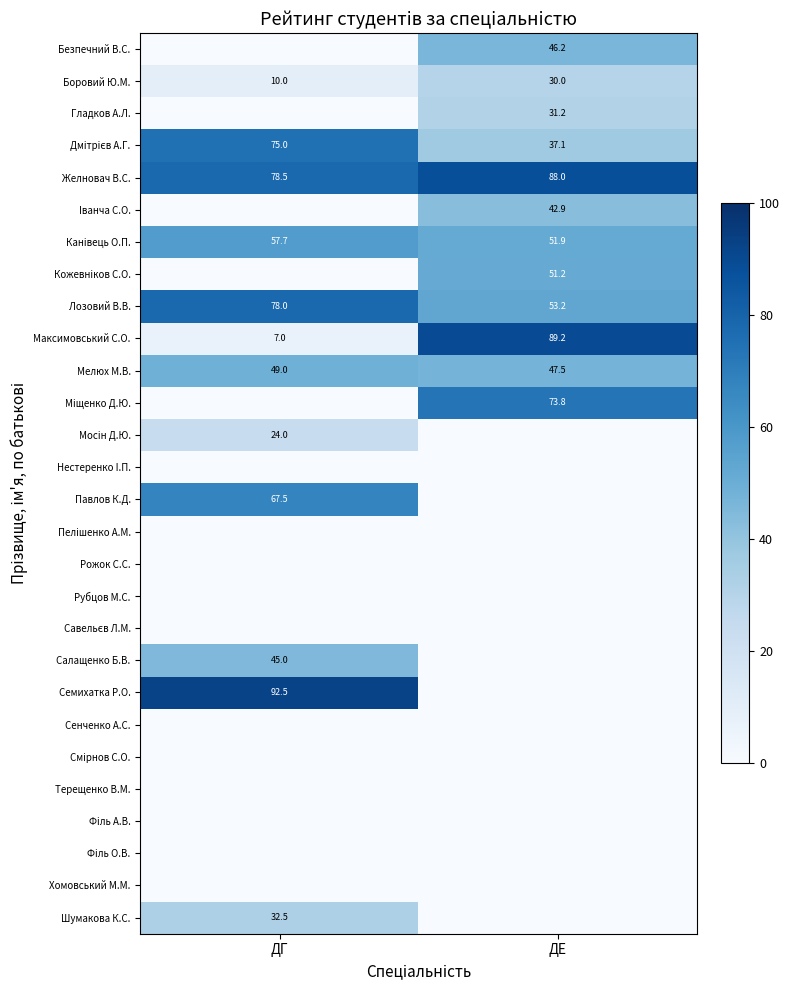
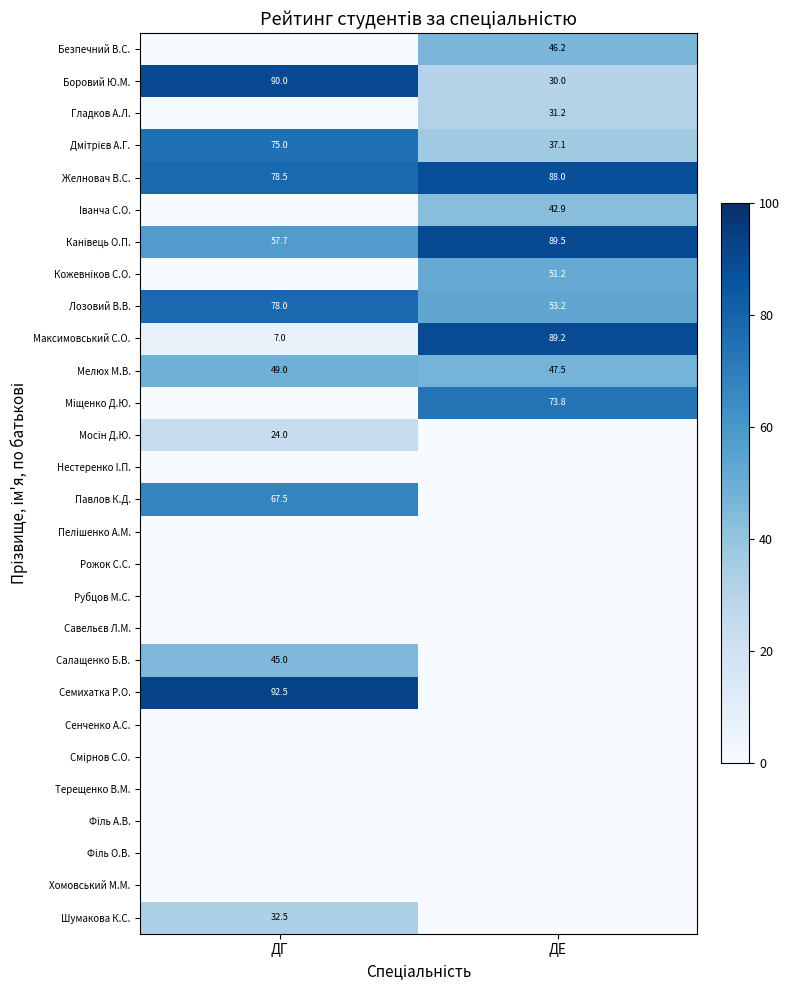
Боровий Ю.М., ДГ: 10.0 -> 90.0
Канівець О.П., ДЕ: 51.9 -> 89.5
